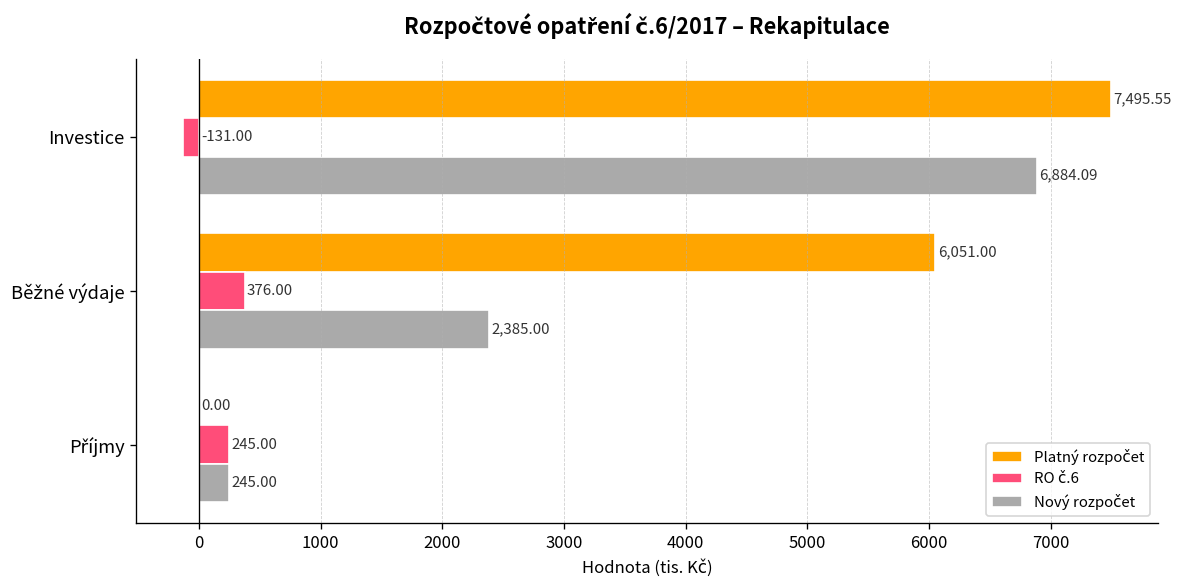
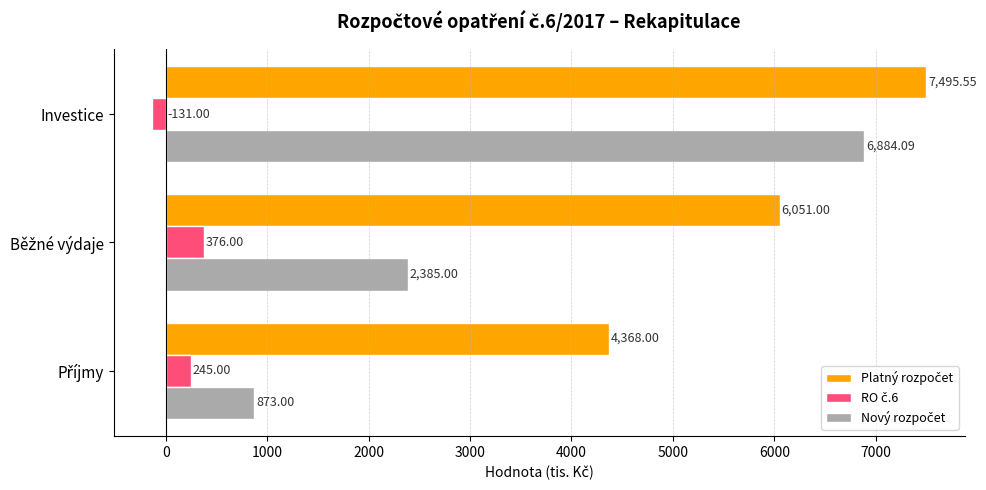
Platný rozpočet, Příjmy: 0.00 -> 4,368.00
Nový rozpočet, Příjmy: 245.00 -> 873.00
